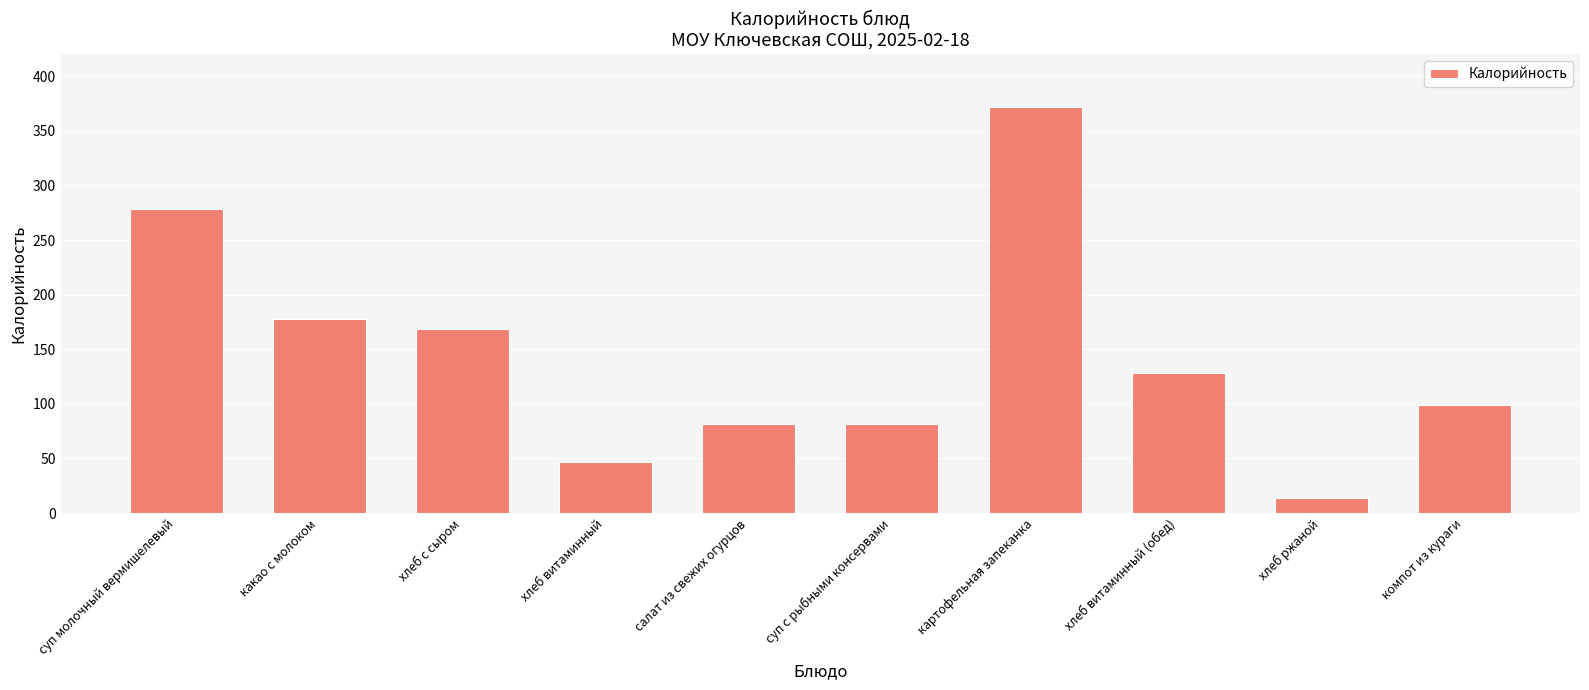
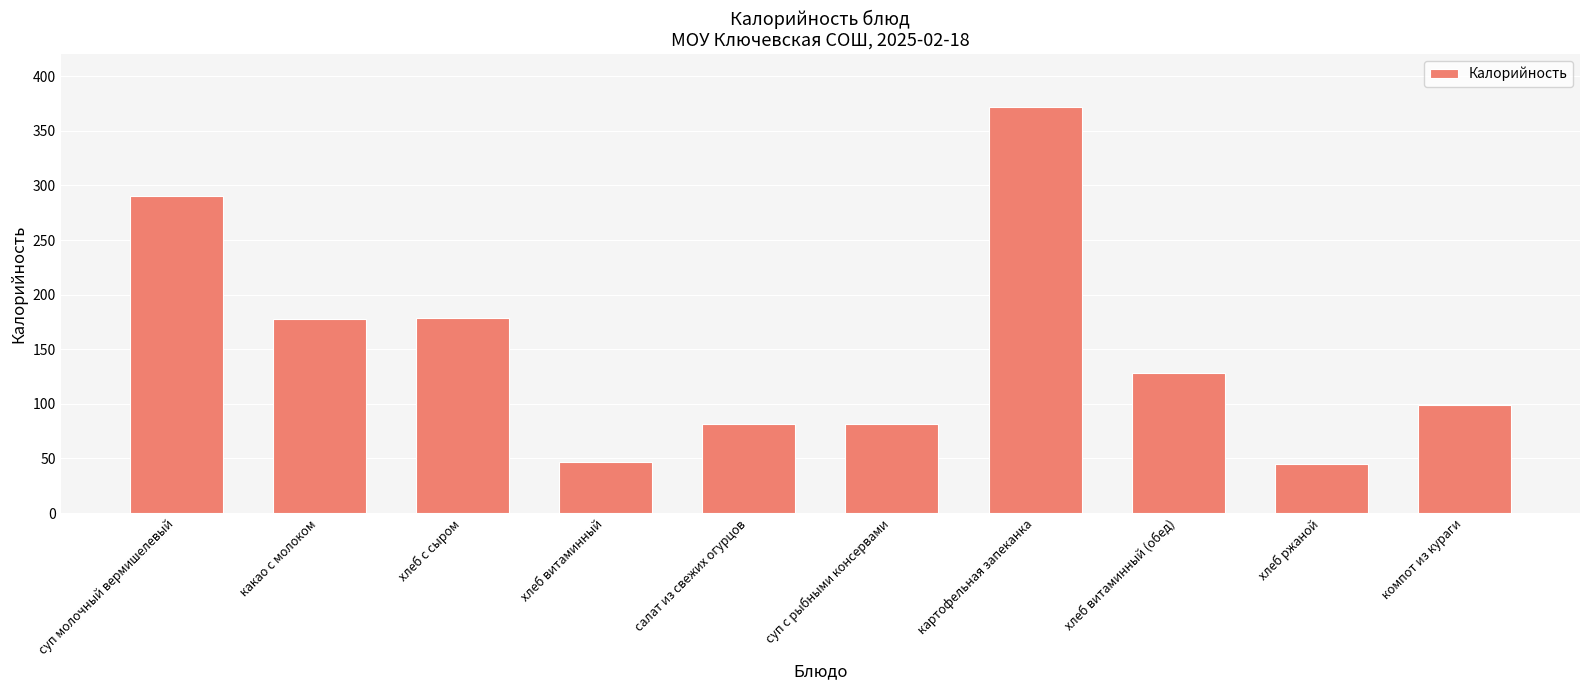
суп молочный вермишелевый: 278 -> 290
хлеб с сыром: 169 -> 179
хлеб ржаной: 14 -> 45
